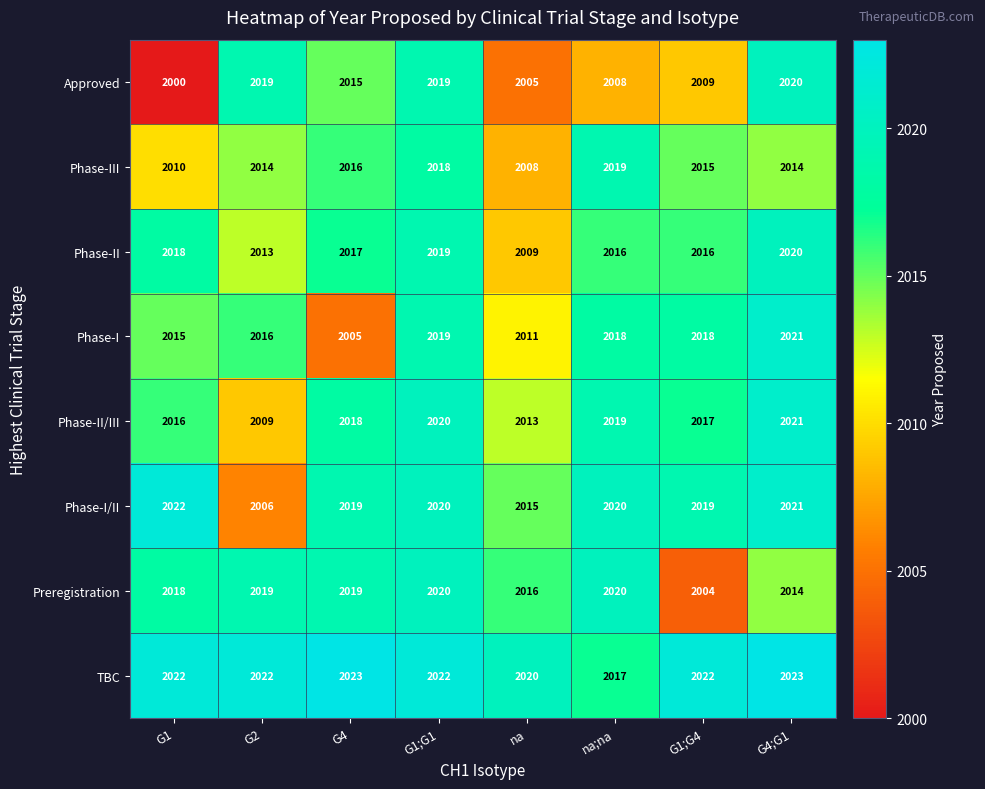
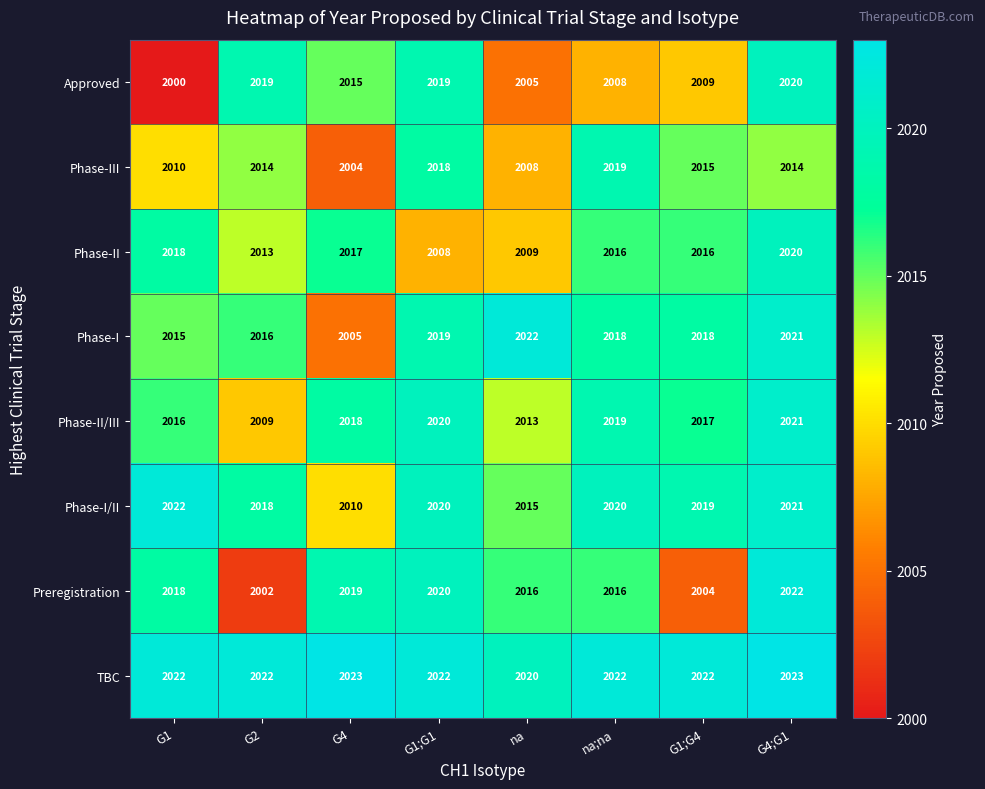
Phase-III, G4: 2016 -> 2004
Phase-II, G1;G1: 2019 -> 2008
Phase-I, na: 2011 -> 2022
Phase-I/II, G2: 2006 -> 2018
Phase-I/II, G4: 2019 -> 2010
Preregistration, G2: 2019 -> 2002
Preregistration, na;na: 2020 -> 2016
Preregistration, G4;G1: 2014 -> 2022
TBC, na;na: 2017 -> 2022
